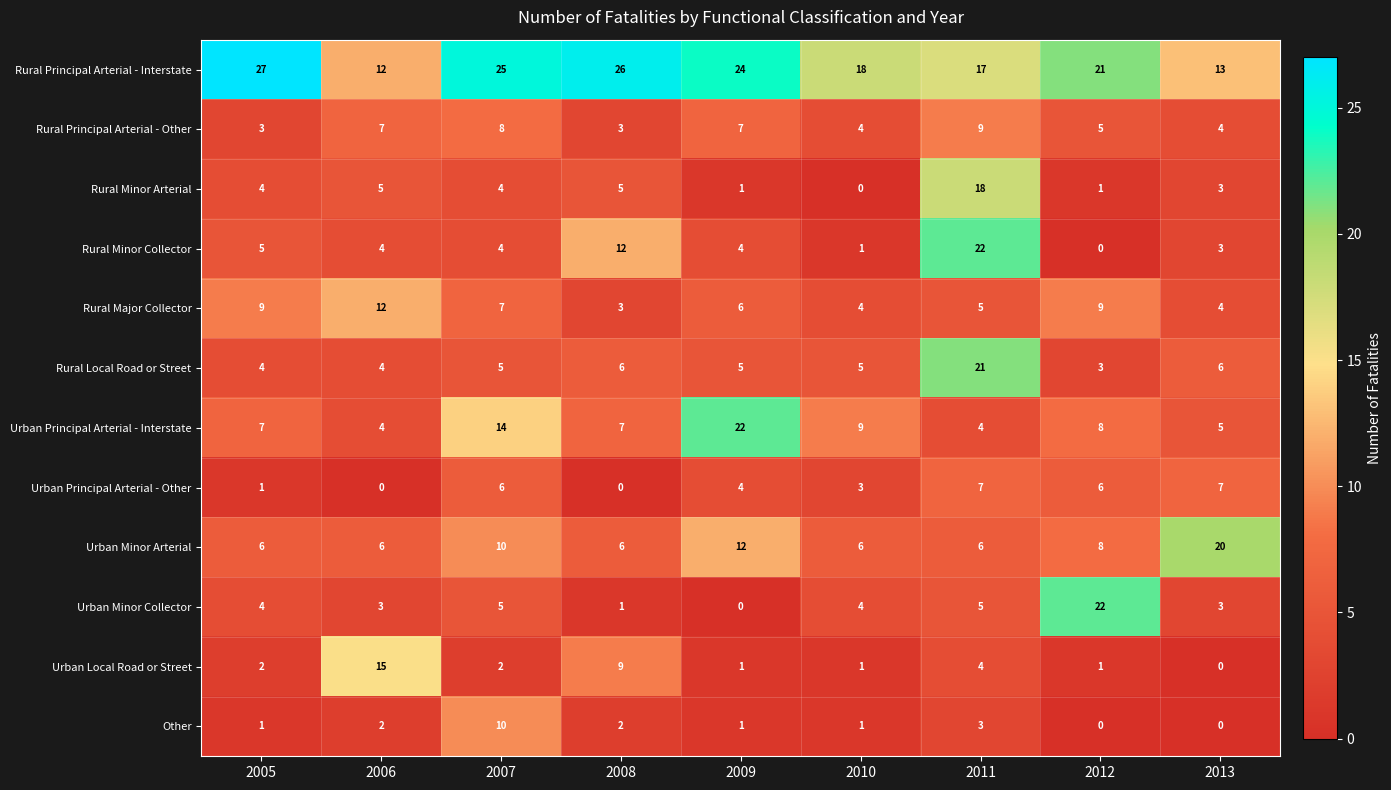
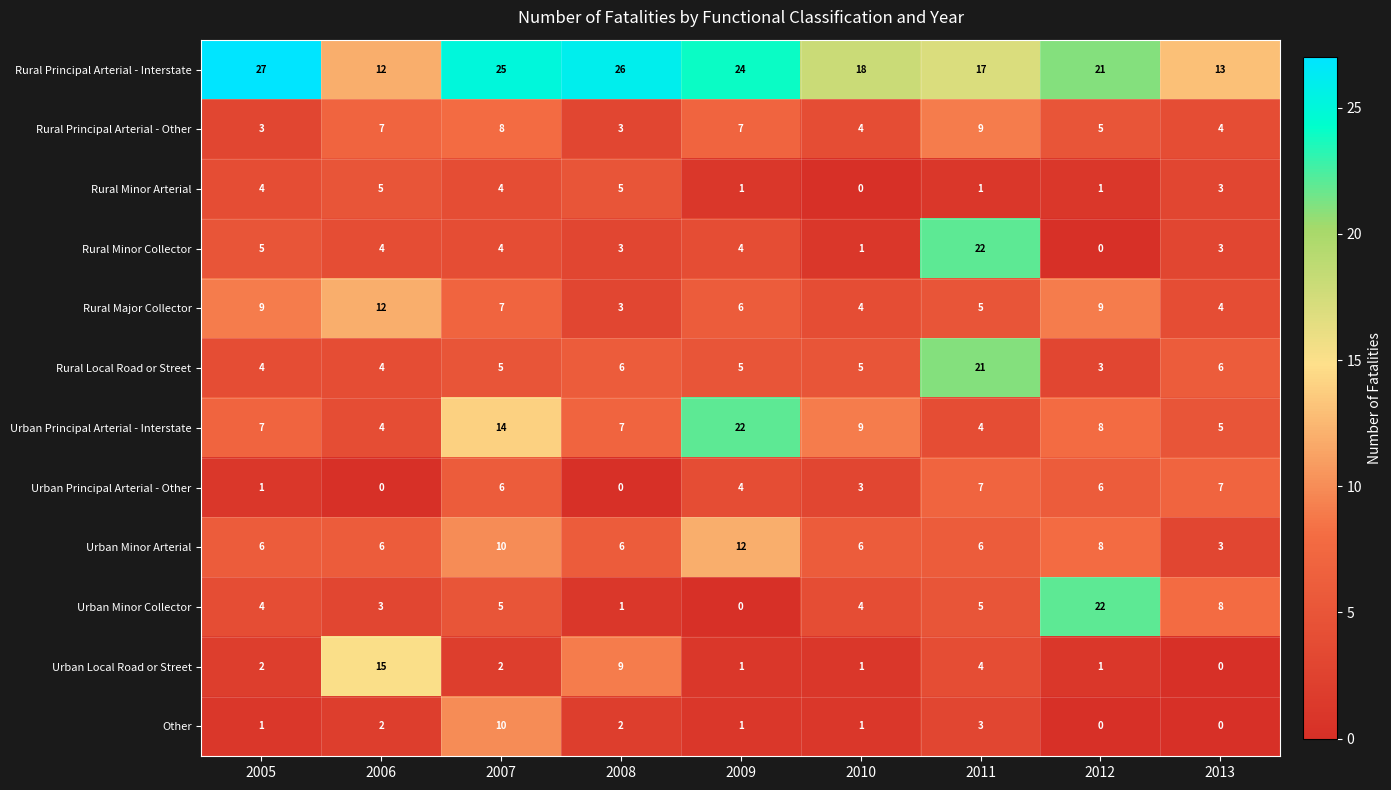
Rural Minor Arterial, 2011: 18 -> 1
Rural Minor Collector, 2008: 12 -> 3
Urban Minor Arterial, 2013: 20 -> 3
Urban Minor Collector, 2013: 3 -> 8
